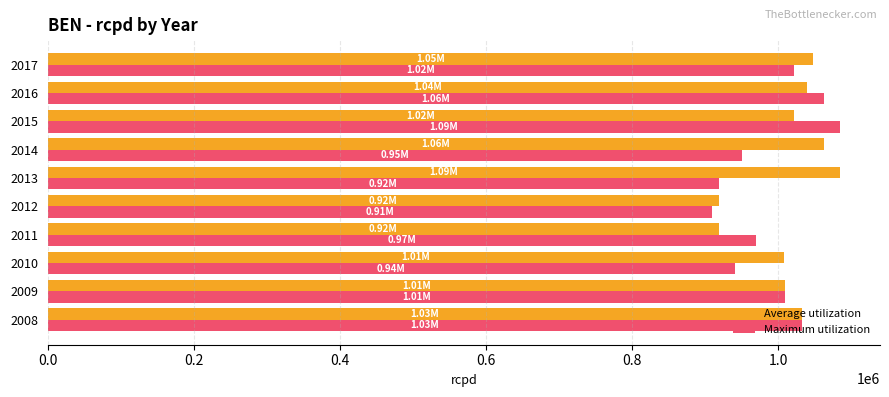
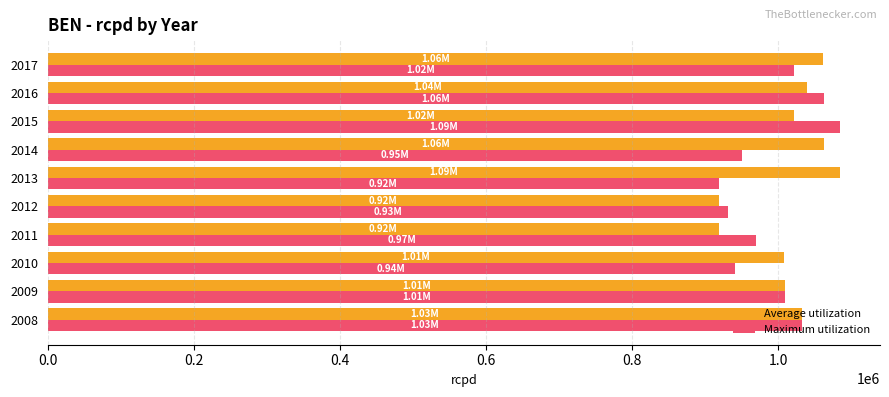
Average utilization, 2017: 1.05M -> 1.06M
Maximum utilization, 2012: 0.91M -> 0.93M
